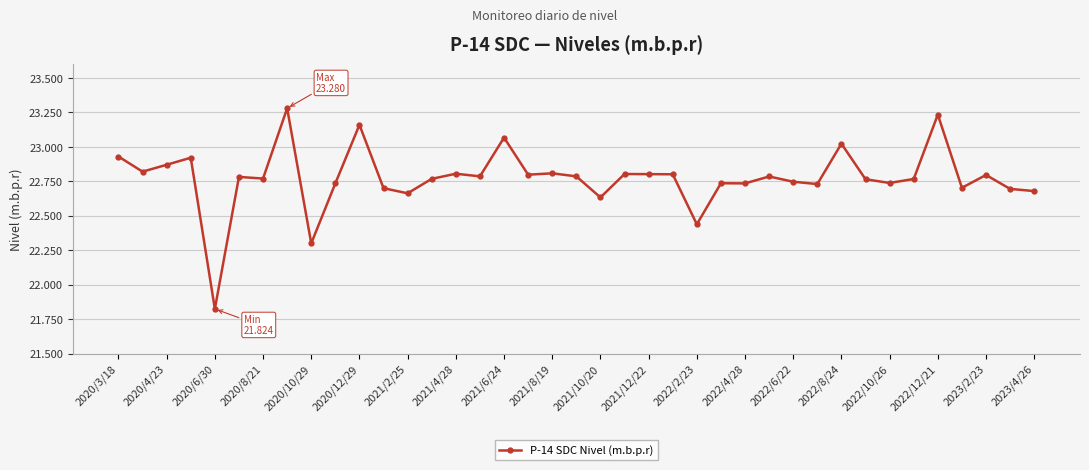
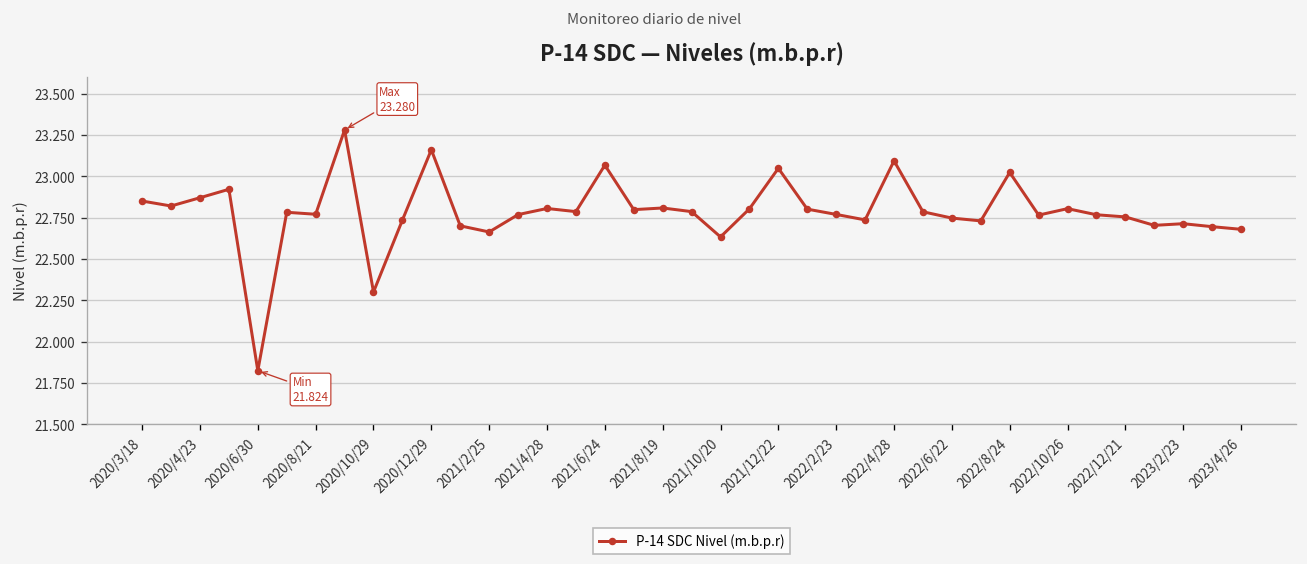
2020/3/18: 22.93 -> 22.85
2021/12/22: 22.80 -> 23.05
2022/2/23: 22.44 -> 22.77
2022/4/28: 22.74 -> 23.09
2022/10/26: 22.74 -> 22.80
2022/12/21: 23.23 -> 22.75
2023/2/23: 22.80 -> 22.71
